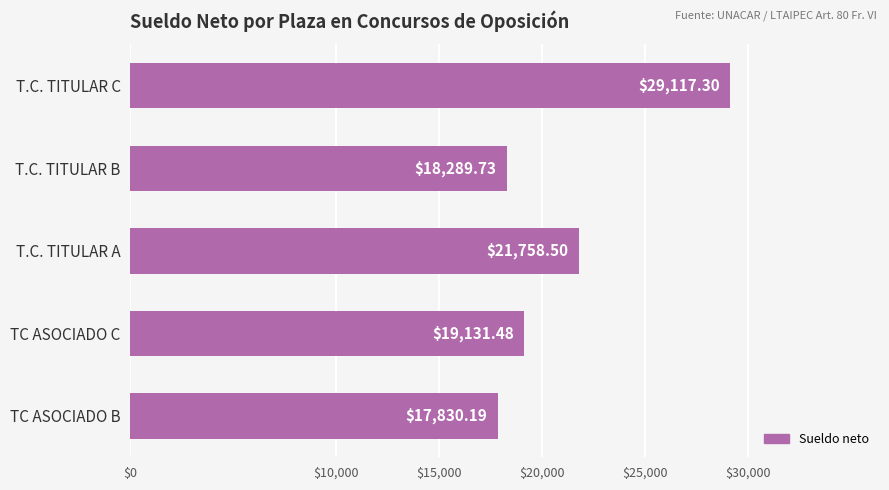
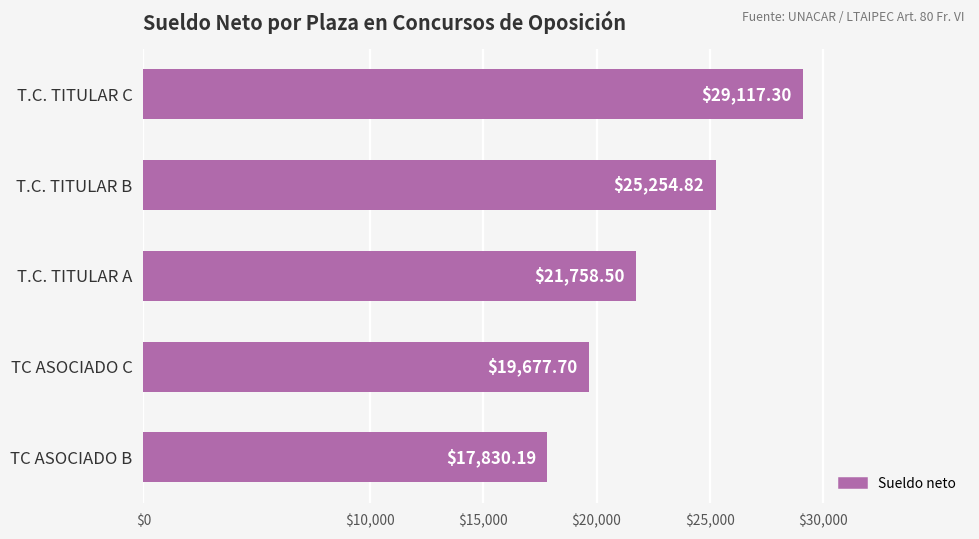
T.C. TITULAR B: $18,289.73 -> $25,254.82
TC ASOCIADO C: $19,131.48 -> $19,677.70
